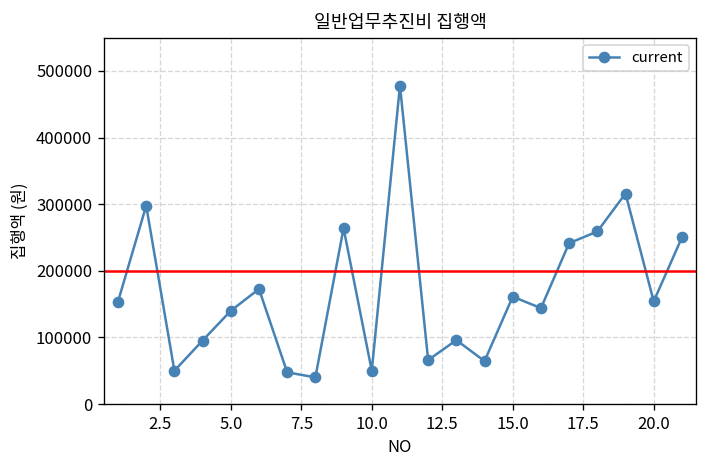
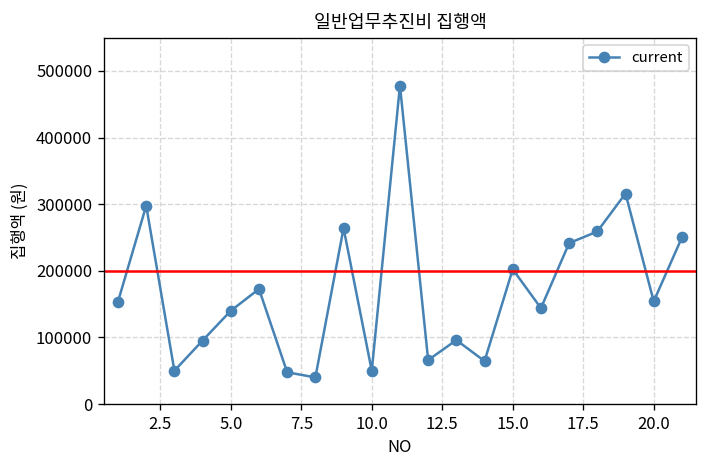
15.0: 160000 -> 200000
